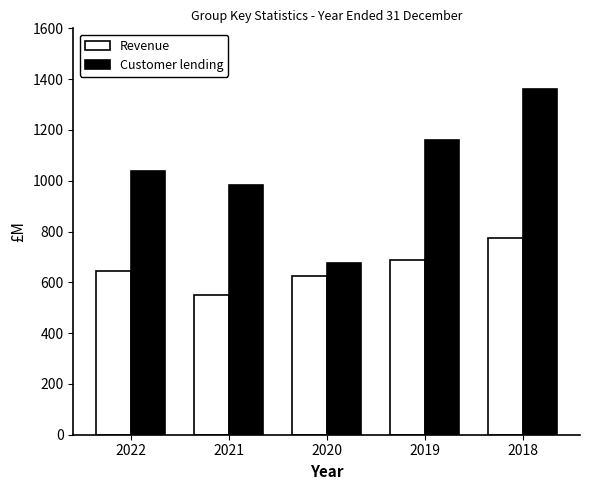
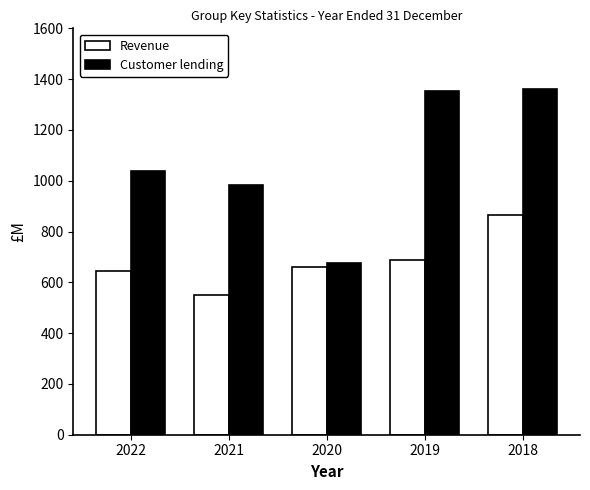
Revenue, 2020: 620 -> 660
Customer lending, 2019: 1160 -> 1350
Revenue, 2018: 770 -> 870
